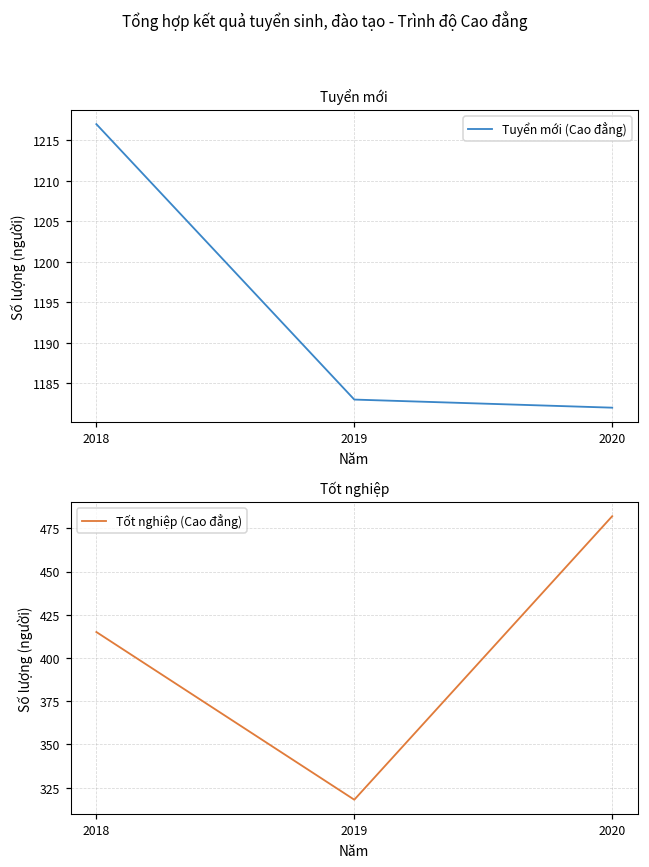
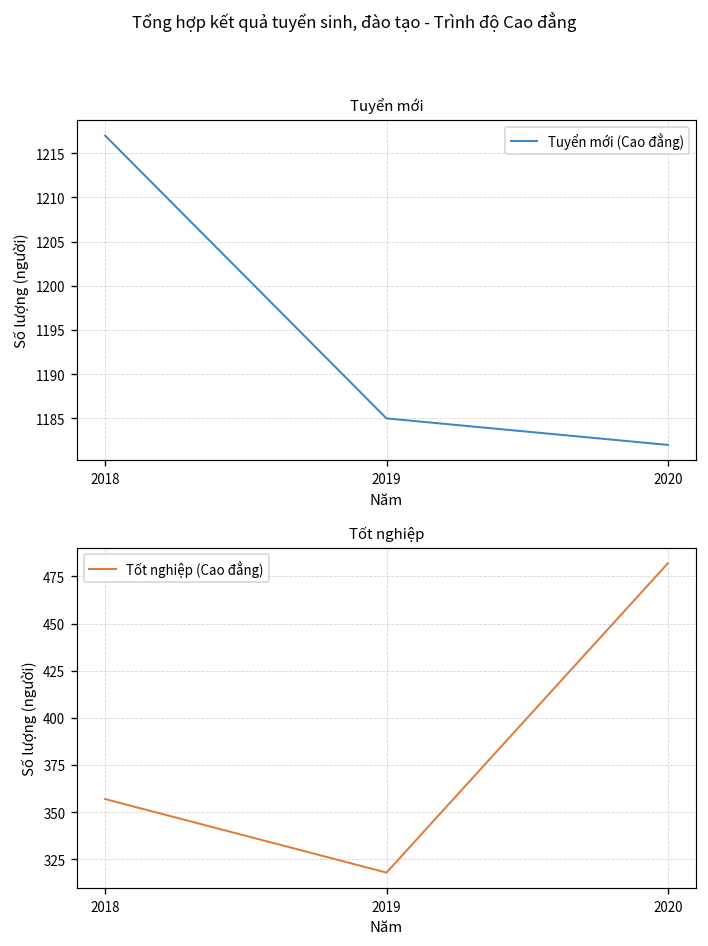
Tuyển mới, 2019: 1183 -> 1185
Tốt nghiệp, 2018: 415 -> 357
